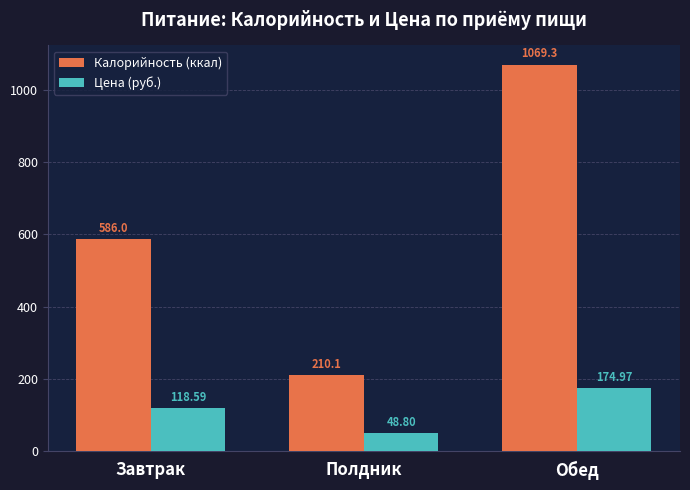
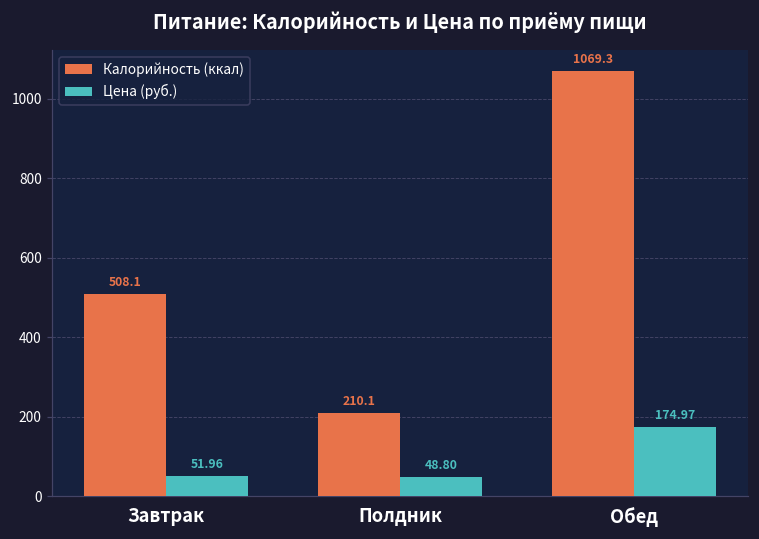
Калорийность (ккал), Завтрак: 586.0 -> 508.1
Цена (руб.), Завтрак: 118.59 -> 51.96
